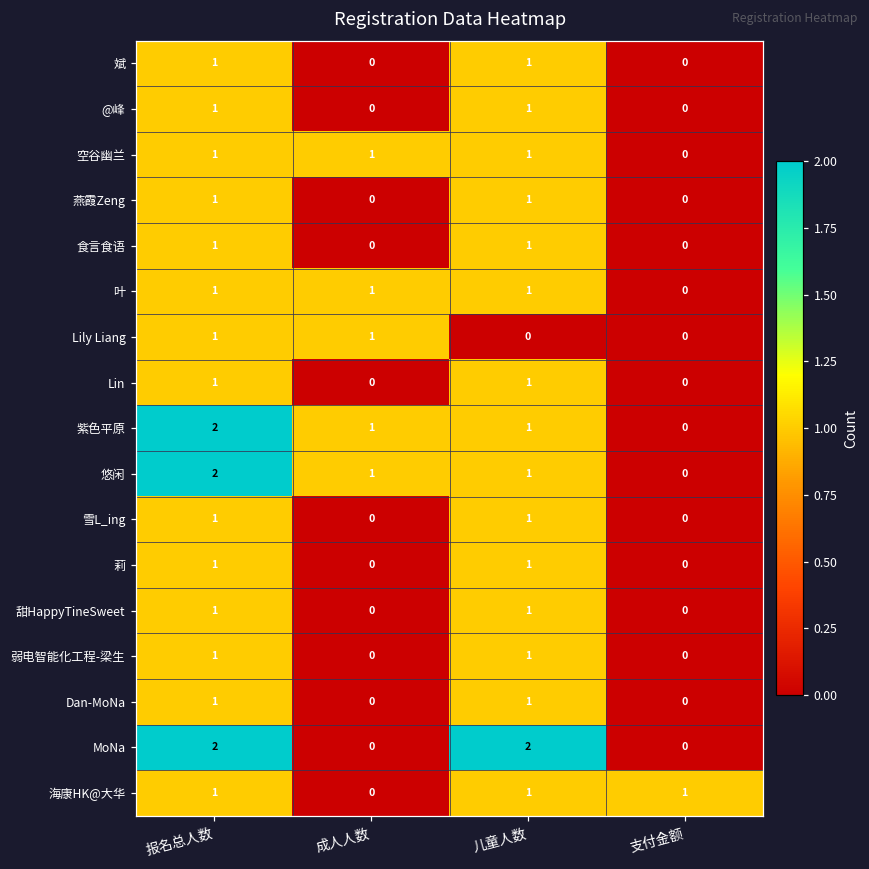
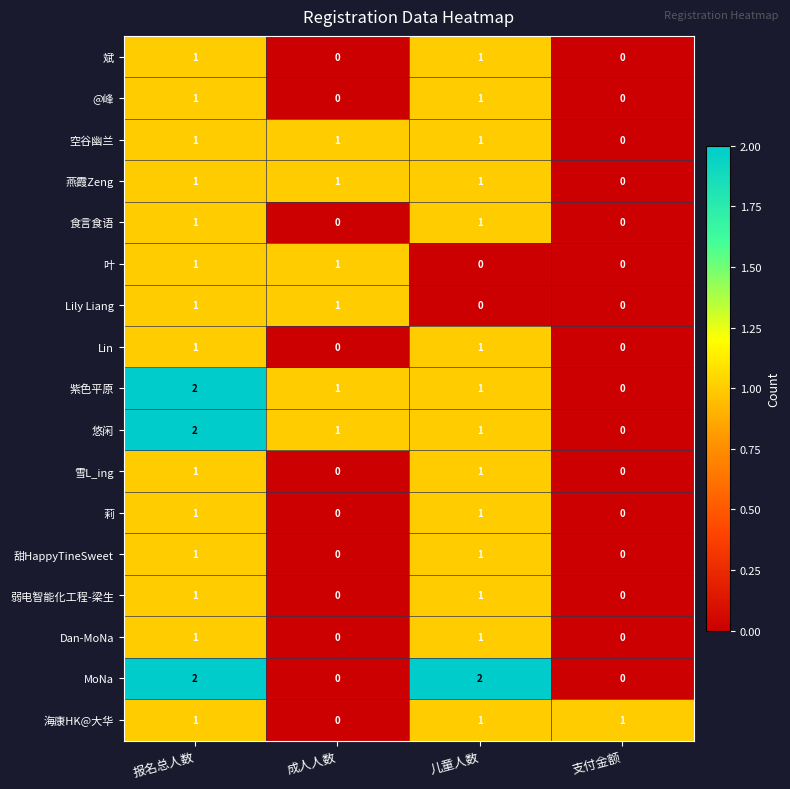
燕霞Zeng, 成人人数: 0 -> 1
叶, 儿童人数: 1 -> 0
